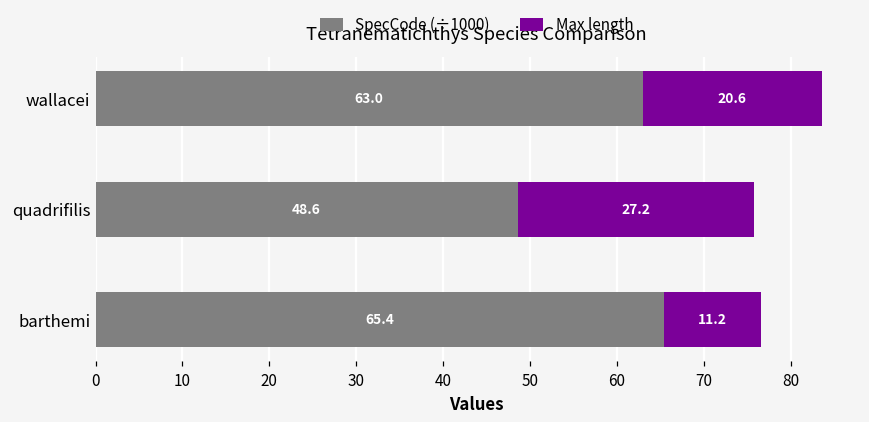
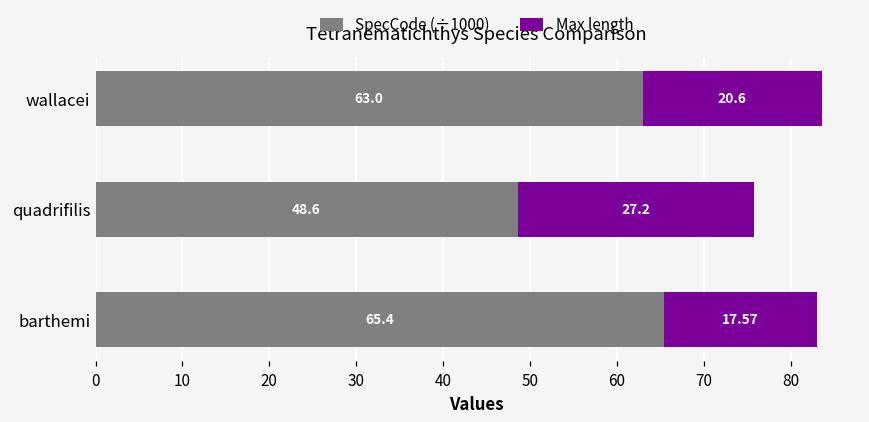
Max length, barthemi: 11.2 -> 17.57
